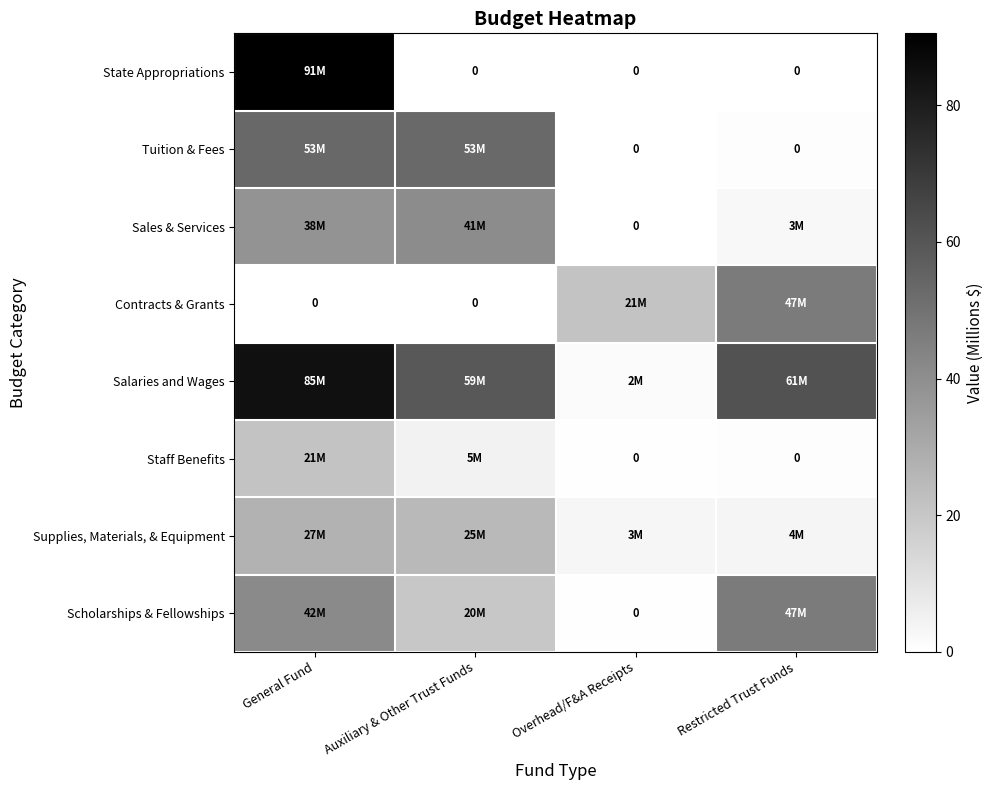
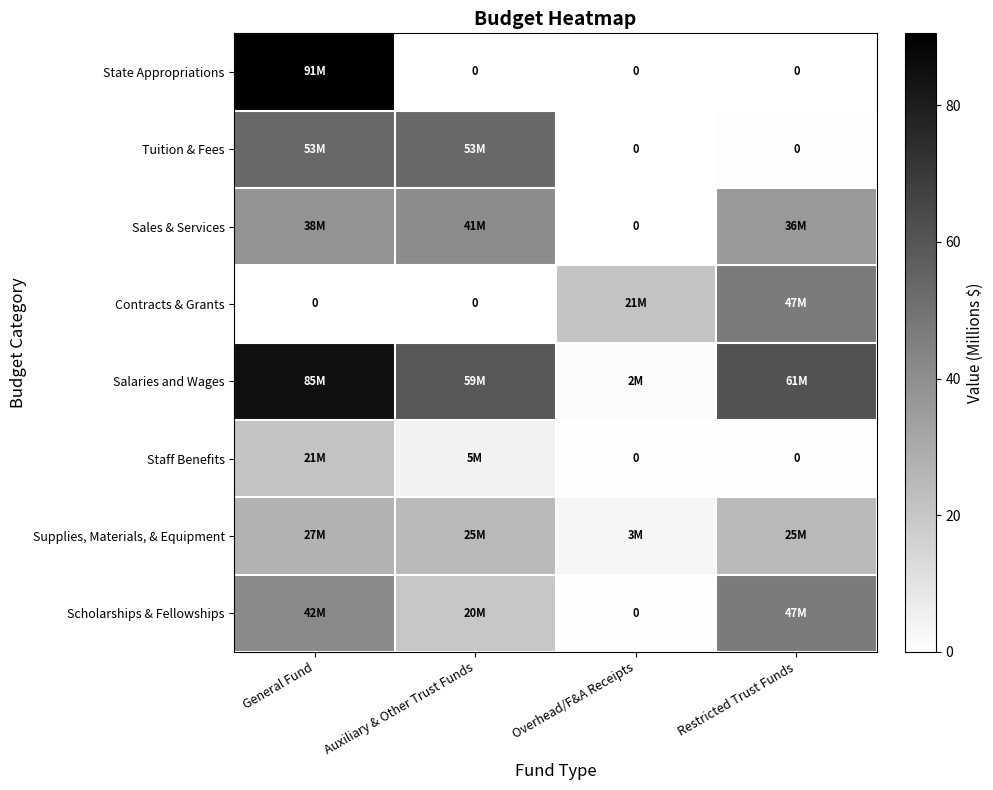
Sales & Services, Restricted Trust Funds: 3M -> 36M
Supplies, Materials, & Equipment, Restricted Trust Funds: 4M -> 25M
